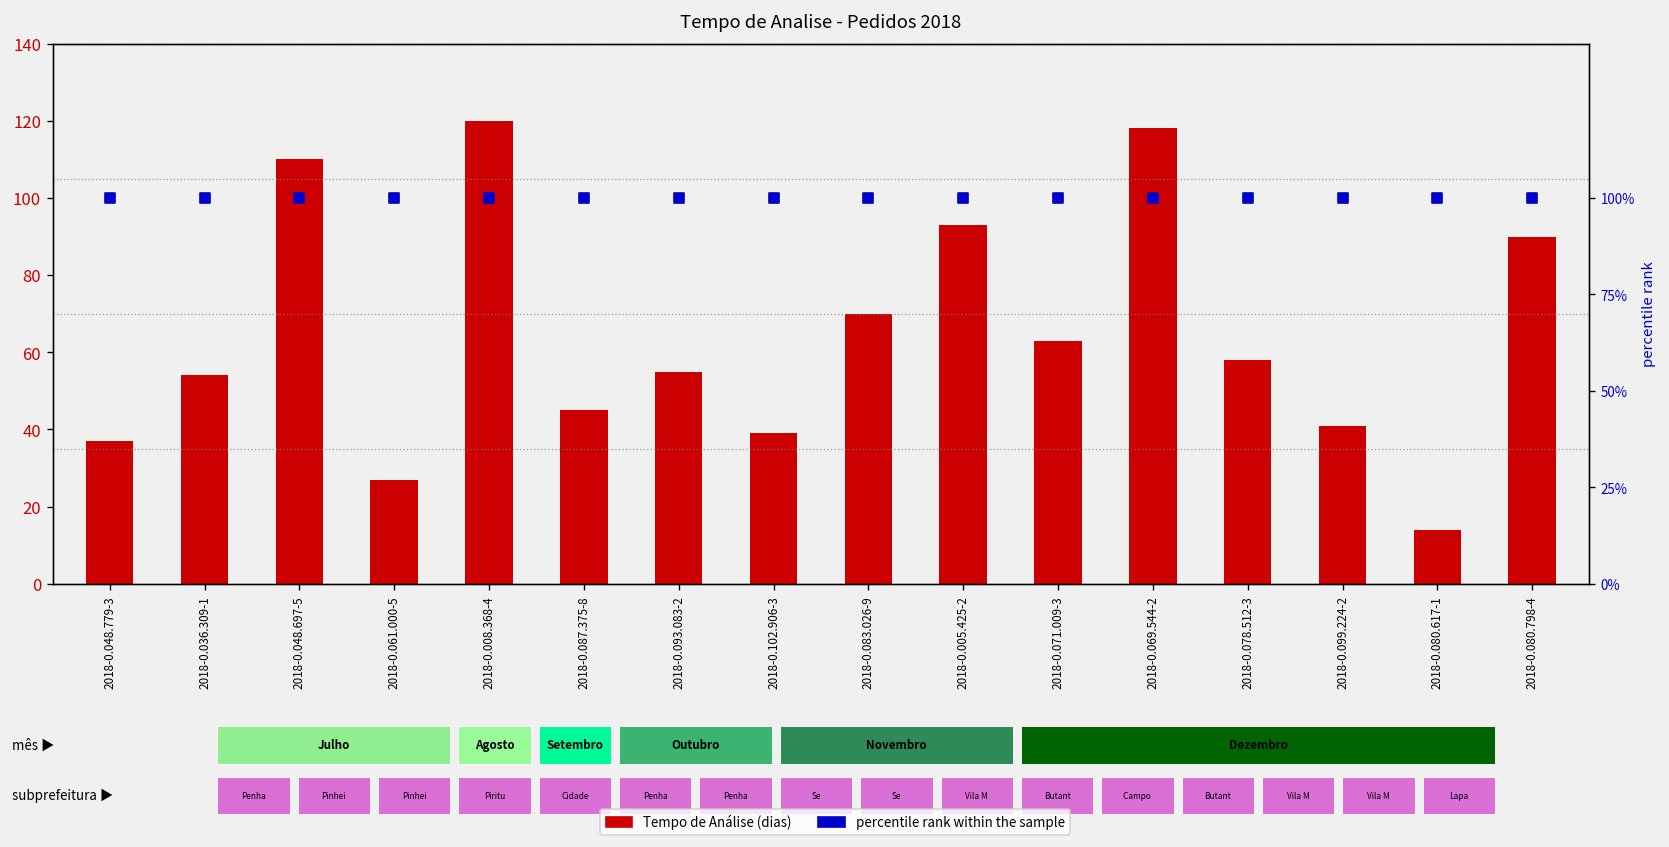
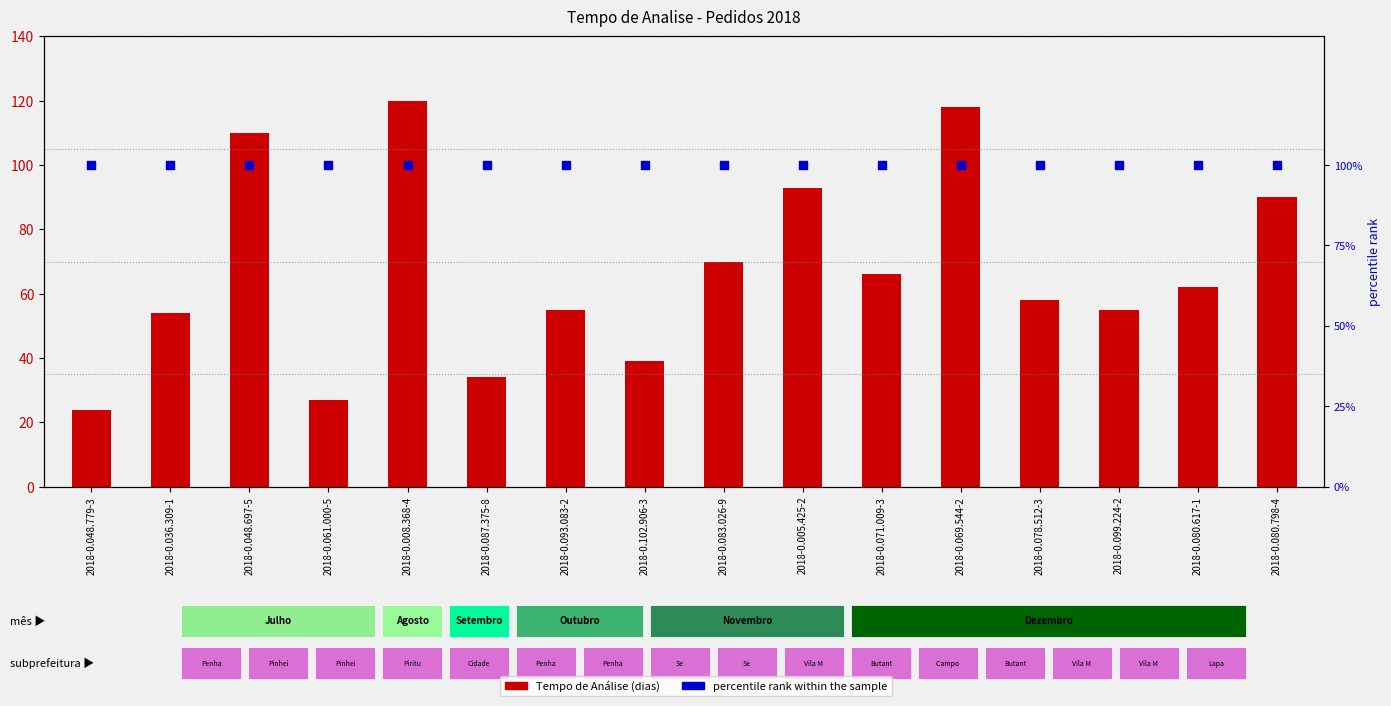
Tempo de Análise (dias), 2018-0.048.779-3: 37 -> 24
Tempo de Análise (dias), 2018-0.087.375-8: 45 -> 34
Tempo de Análise (dias), 2018-0.071.009-3: 63 -> 66
Tempo de Análise (dias), 2018-0.099.224-2: 41 -> 55
Tempo de Análise (dias), 2018-0.080.617-1: 14 -> 62
